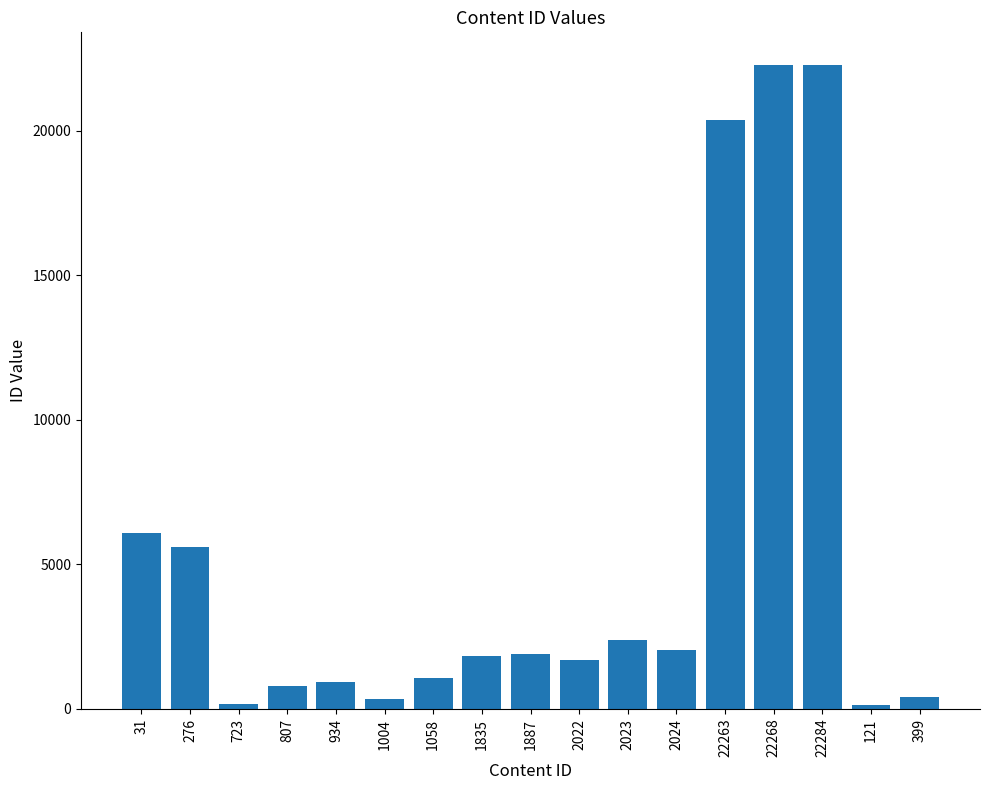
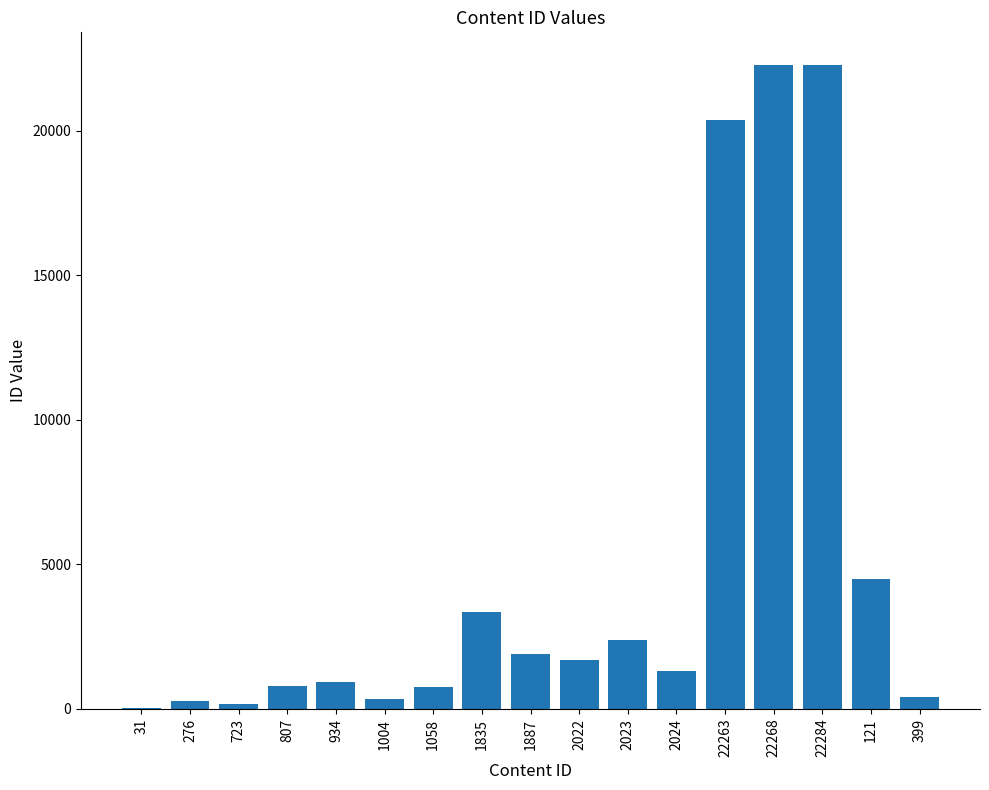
31: 6100 -> 0
276: 5600 -> 300
1058: 1100 -> 700
1835: 1800 -> 3300
2024: 2000 -> 1300
121: 100 -> 4500
